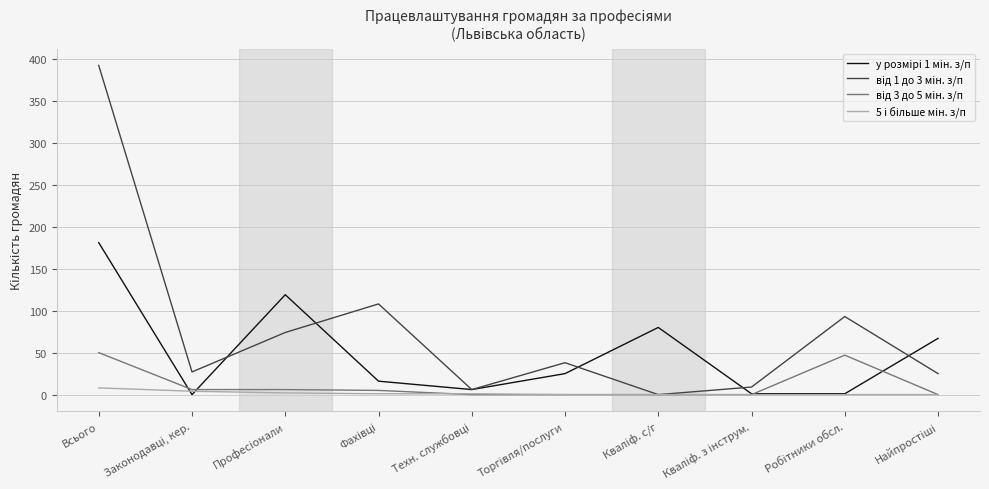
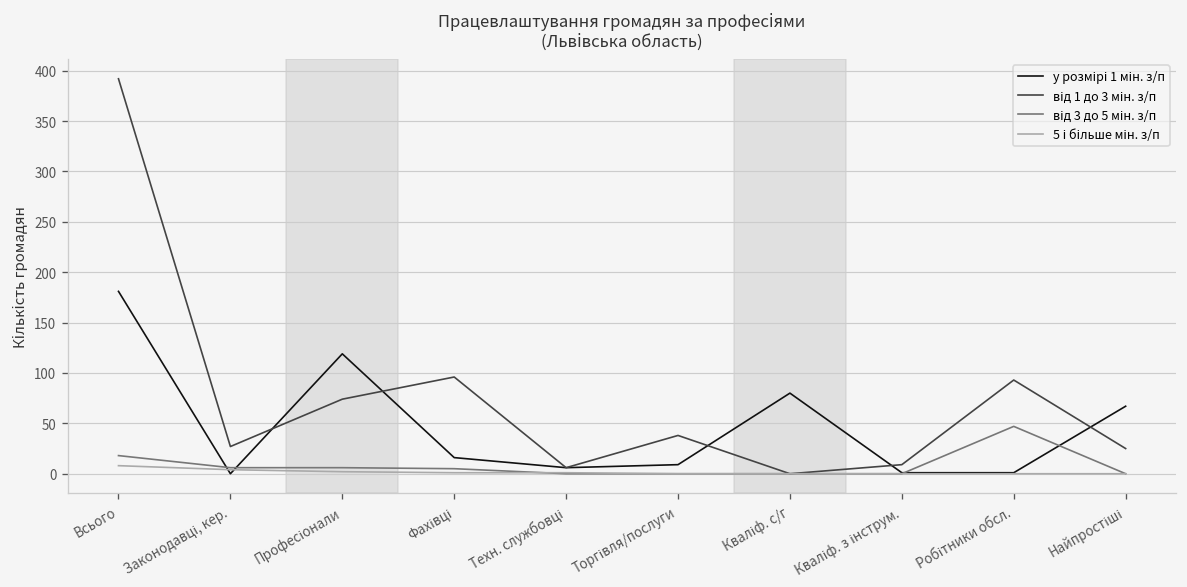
від 3 до 5 мін. з/п, Всього: 50 -> 20
від 1 до 3 мін. з/п, Фахівці: 110 -> 100
у розмірі 1 мін. з/п, Торгівля/послуги: 30 -> 10
